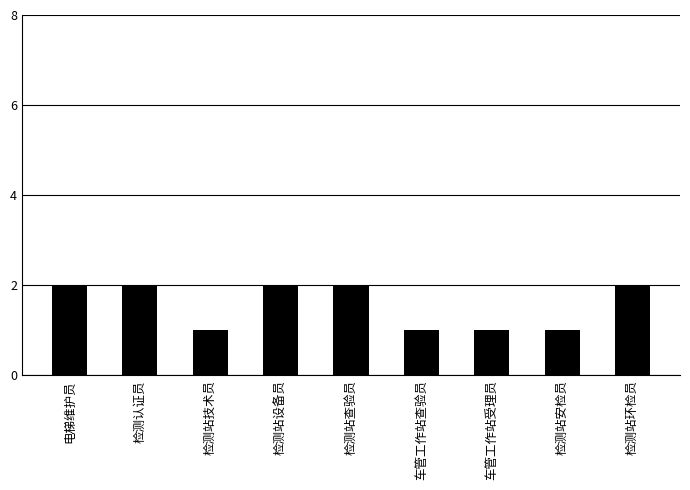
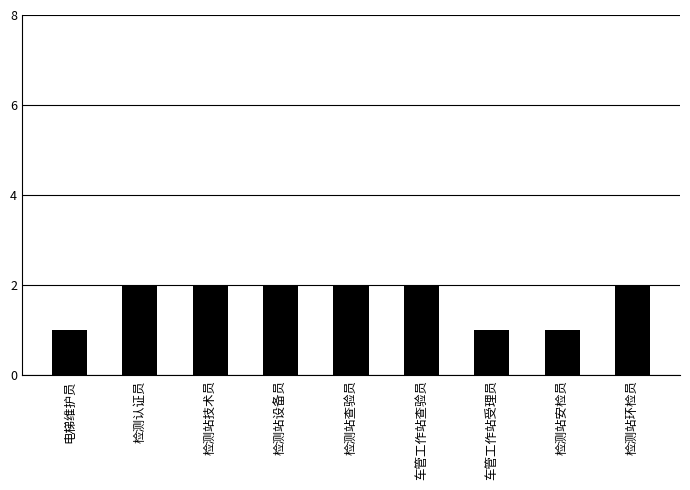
电梯维护员: 2 -> 1
检测站技术员: 1 -> 2
车管工作站查验员: 1 -> 2
